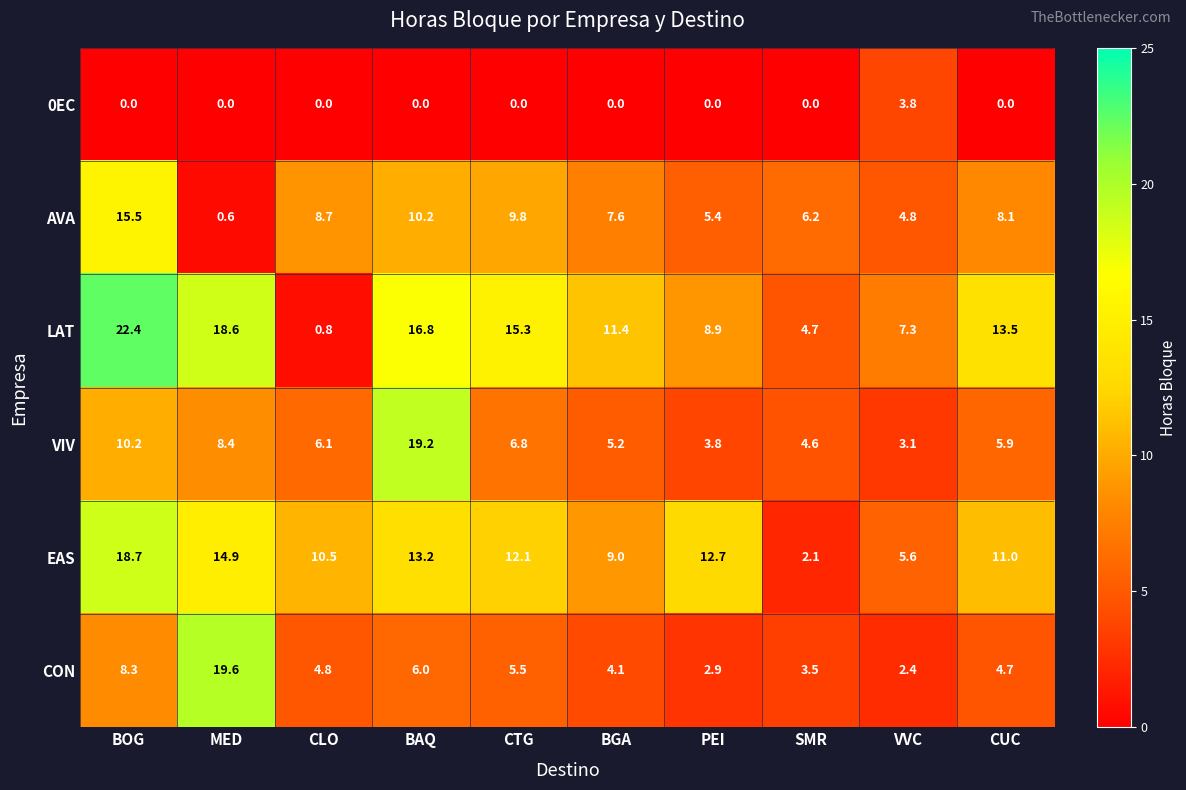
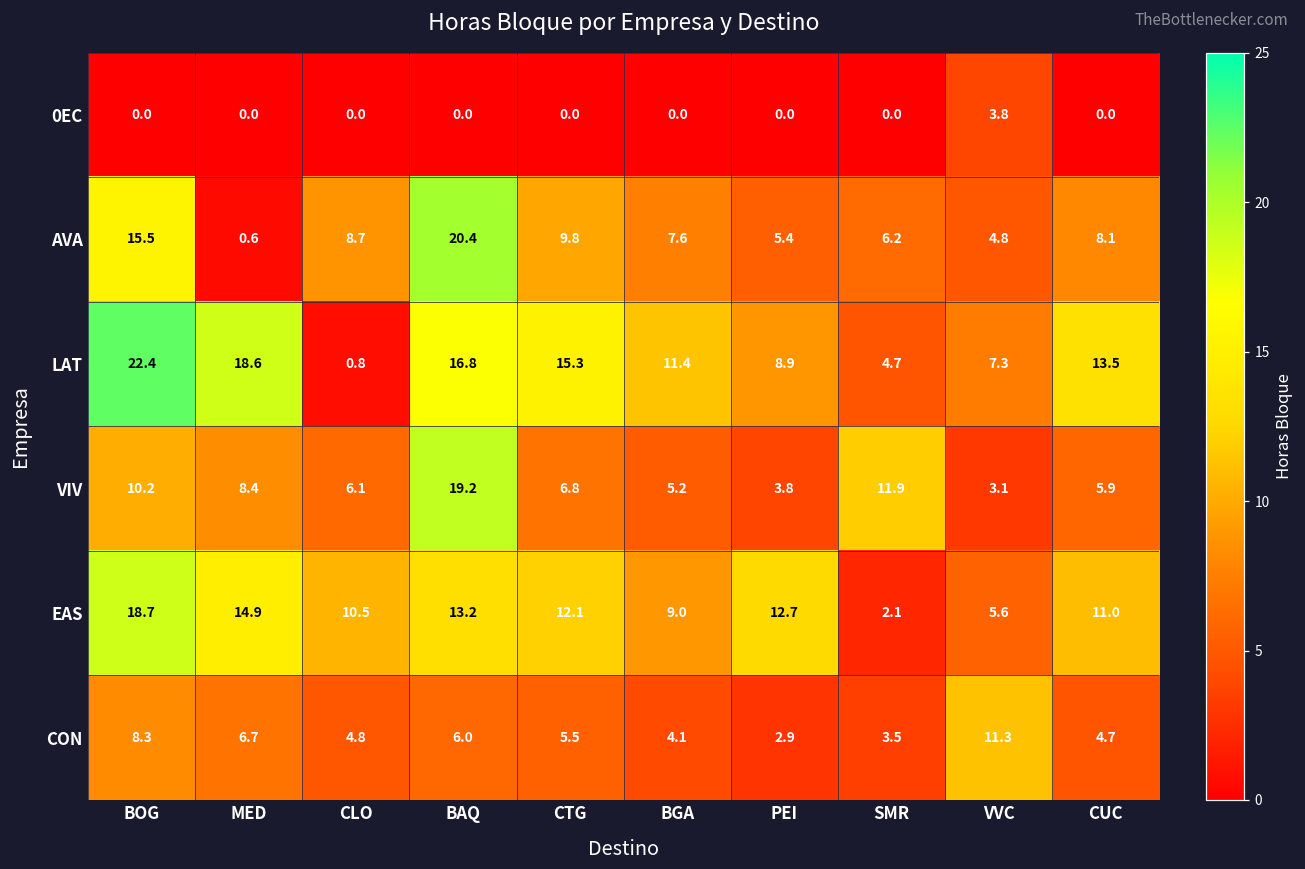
AVA, BAQ: 10.2 -> 20.4
VIV, SMR: 4.6 -> 11.9
CON, MED: 19.6 -> 6.7
CON, VVC: 2.4 -> 11.3
